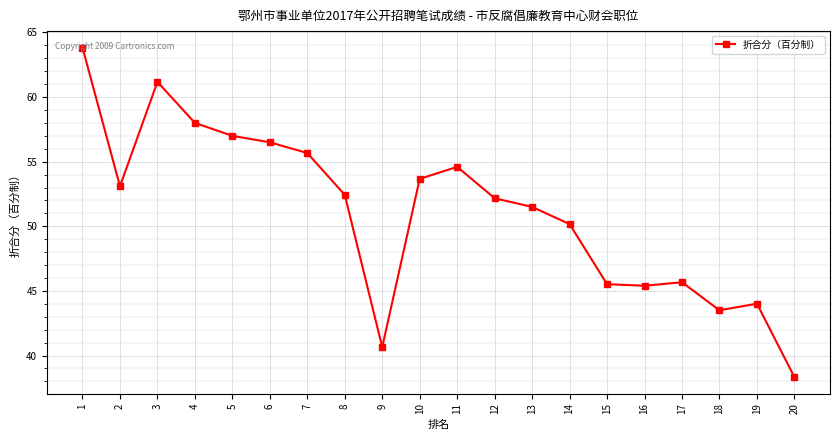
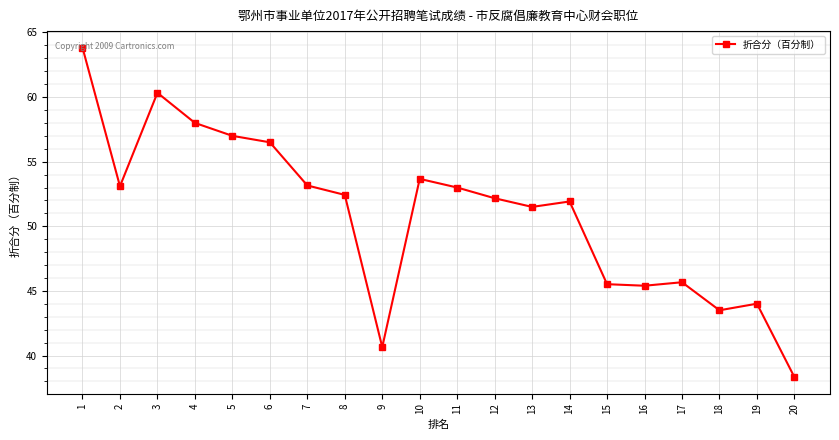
3: 61.2 -> 60.3
7: 55.7 -> 53.2
11: 54.6 -> 53.0
14: 50.2 -> 51.9
